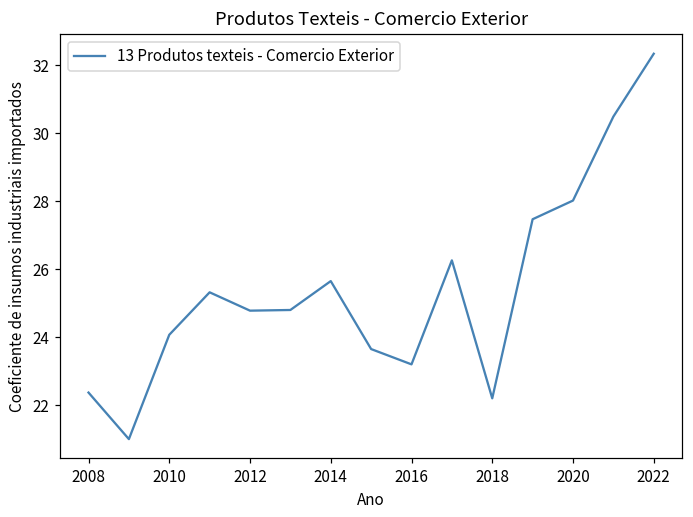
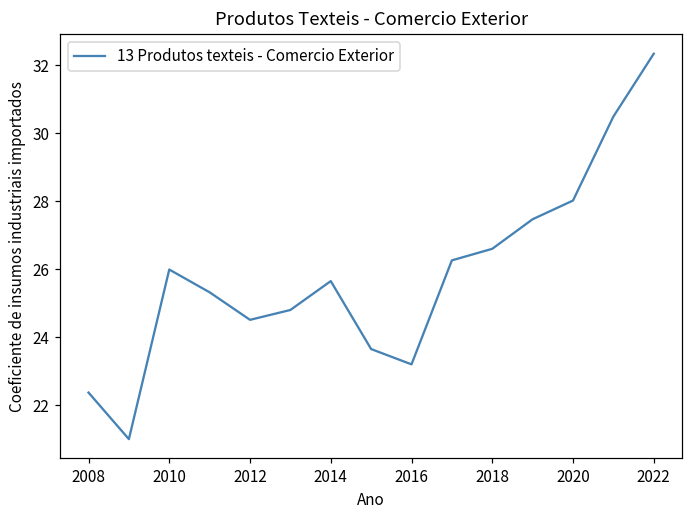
2010: 24.1 -> 26.0
2012: 24.8 -> 24.5
2018: 22.2 -> 26.6
